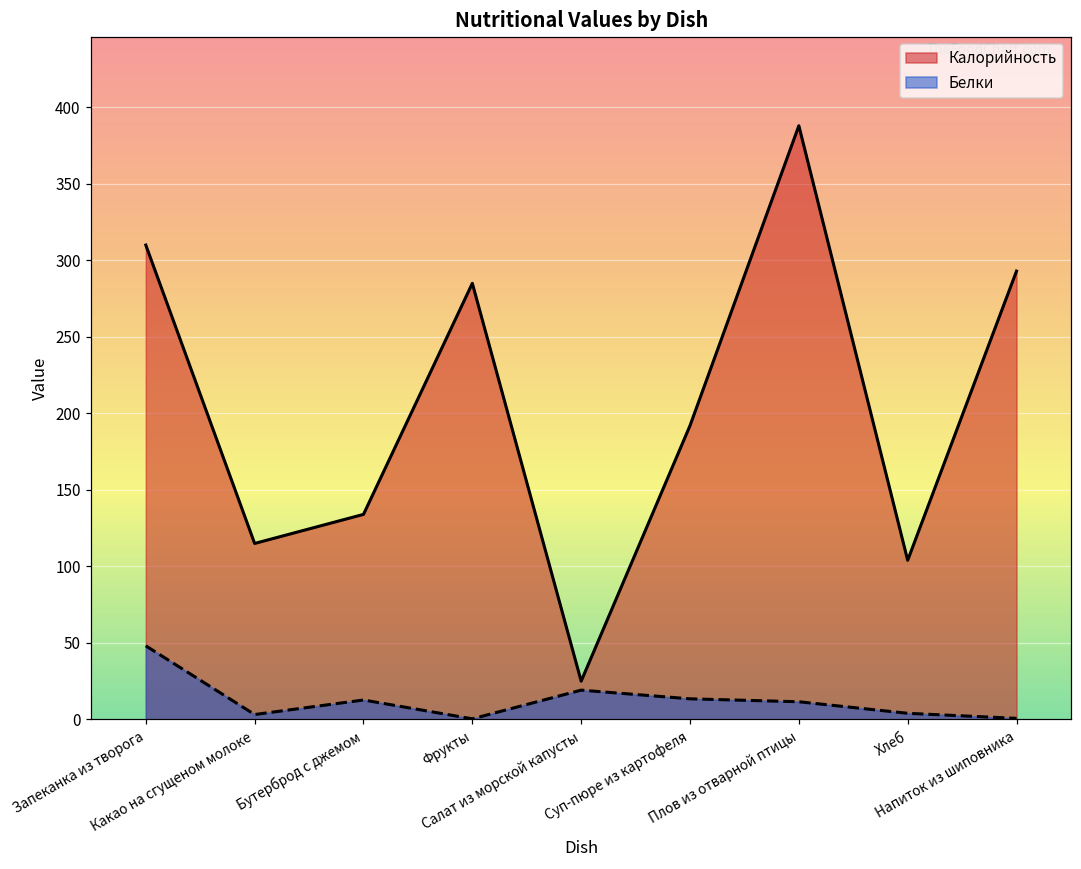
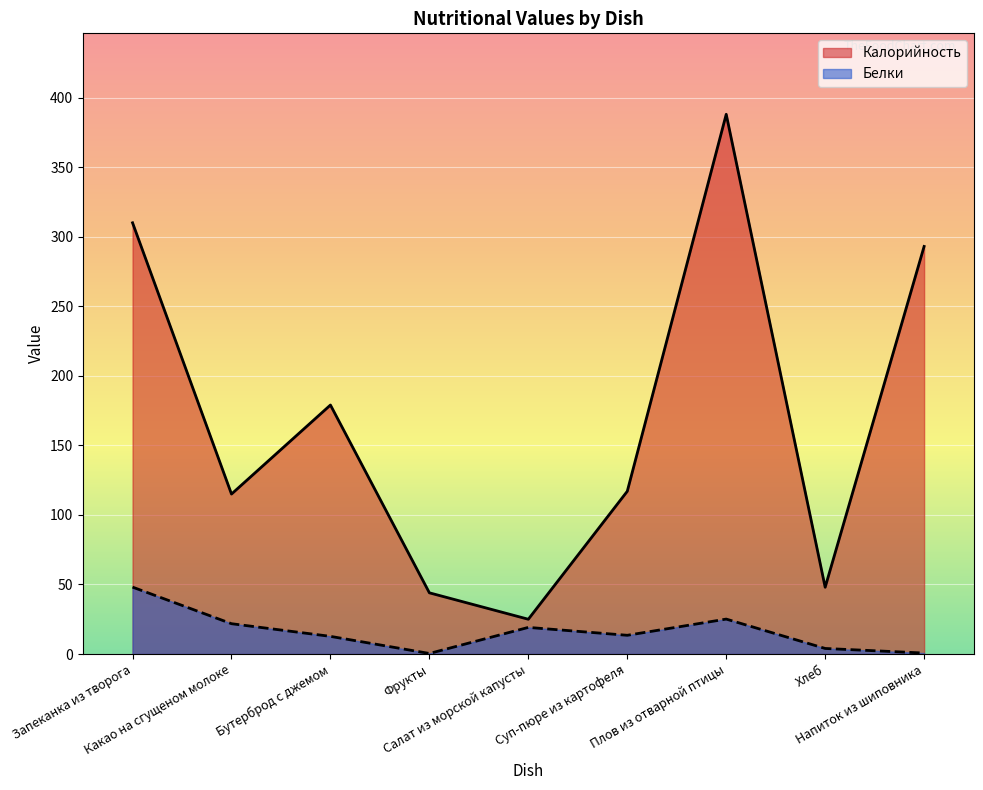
Белки, Какао на сгущеном молоке: 3 -> 22
Калорийность, Бутерброд с джемом: 134 -> 179
Калорийность, Фрукты: 285 -> 44
Калорийность, Суп-пюре из картофеля: 192 -> 117
Белки, Плов из отварной птицы: 12 -> 25
Калорийность, Хлеб: 104 -> 48
